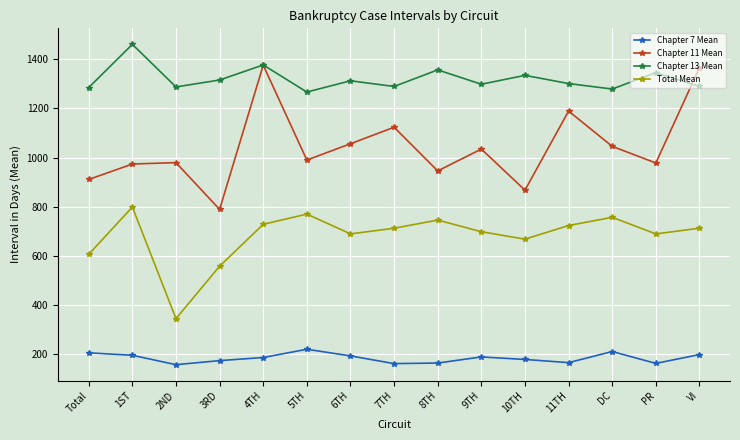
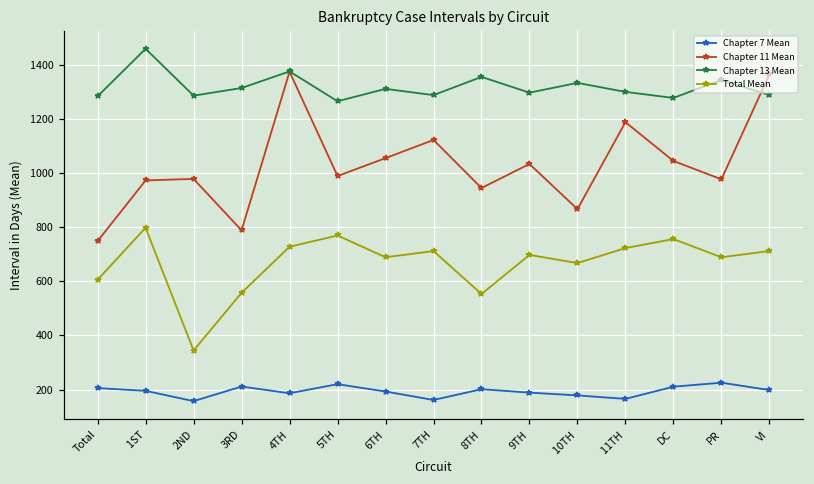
Chapter 11 Mean, Total: 910 -> 750
Chapter 7 Mean, 3RD: 170 -> 210
Chapter 7 Mean, 8TH: 160 -> 200
Total Mean, 8TH: 750 -> 550
Chapter 7 Mean, PR: 160 -> 230
